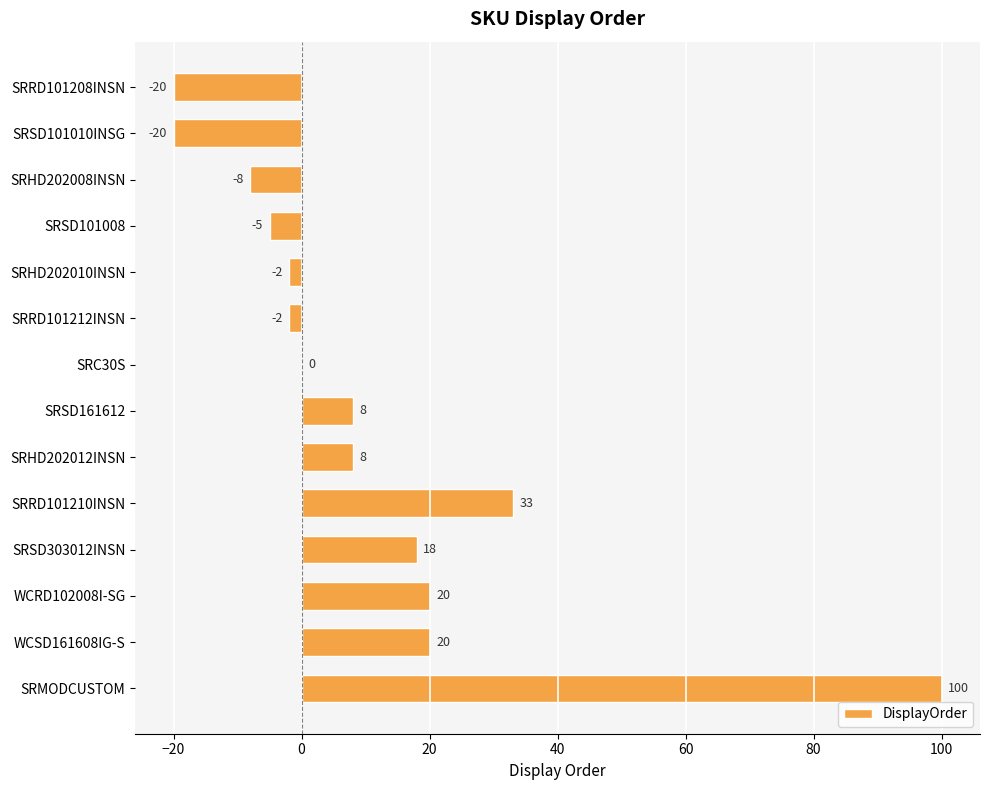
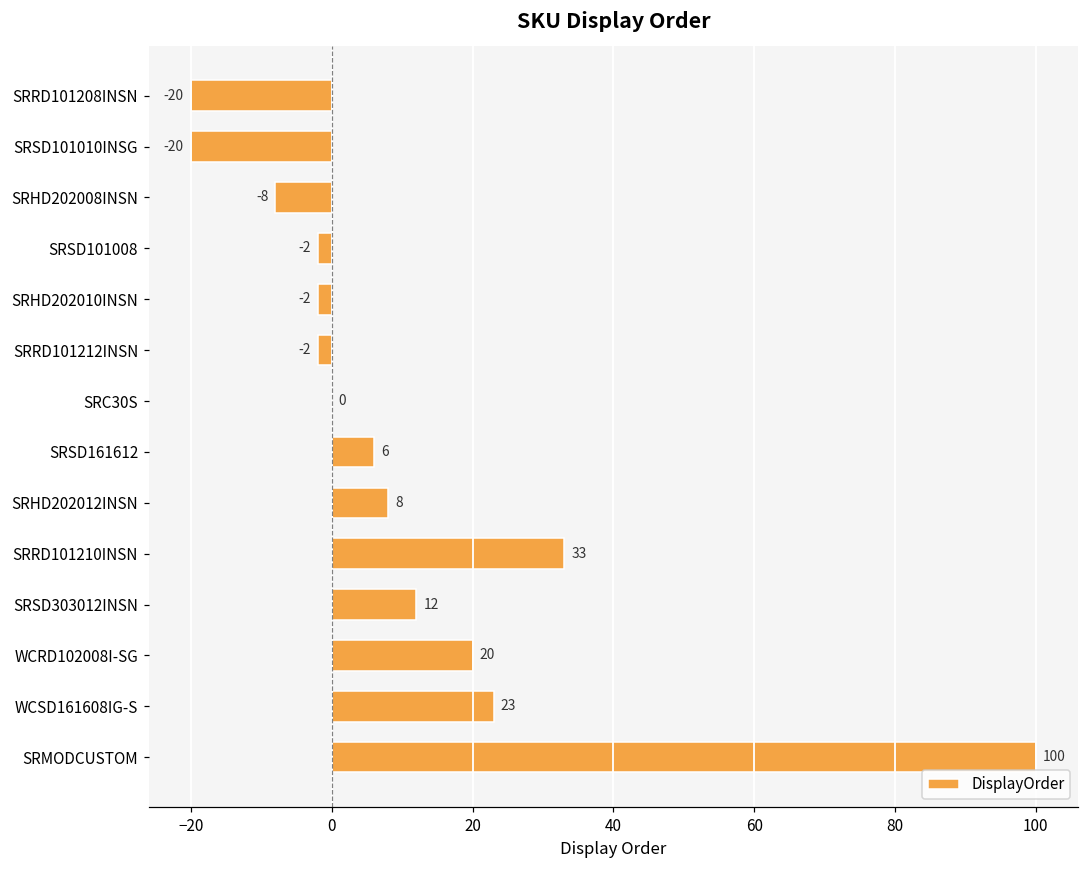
SRSD101008: -5 -> -2
SRSD161612: 8 -> 6
SRSD303012INSN: 18 -> 12
WCSD161608IG-S: 20 -> 23
